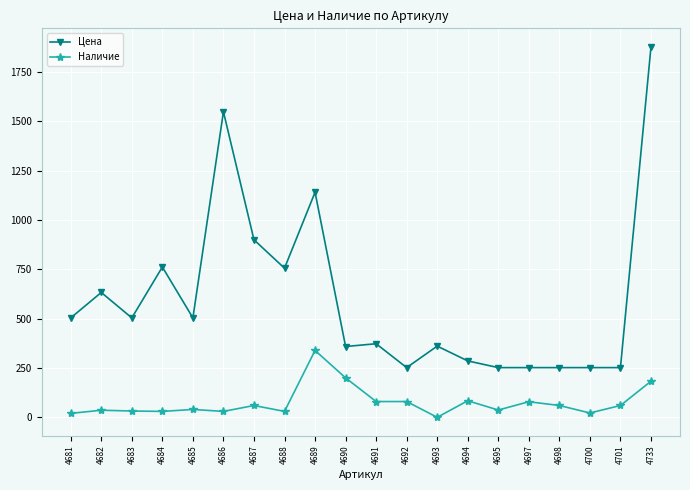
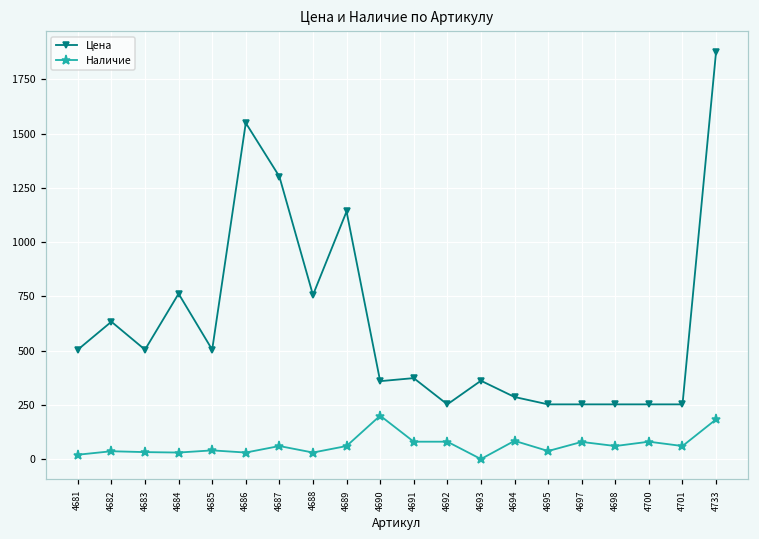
Цена, 4687: 900 -> 1300
Наличие, 4689: 340 -> 60
Наличие, 4700: 20 -> 80
